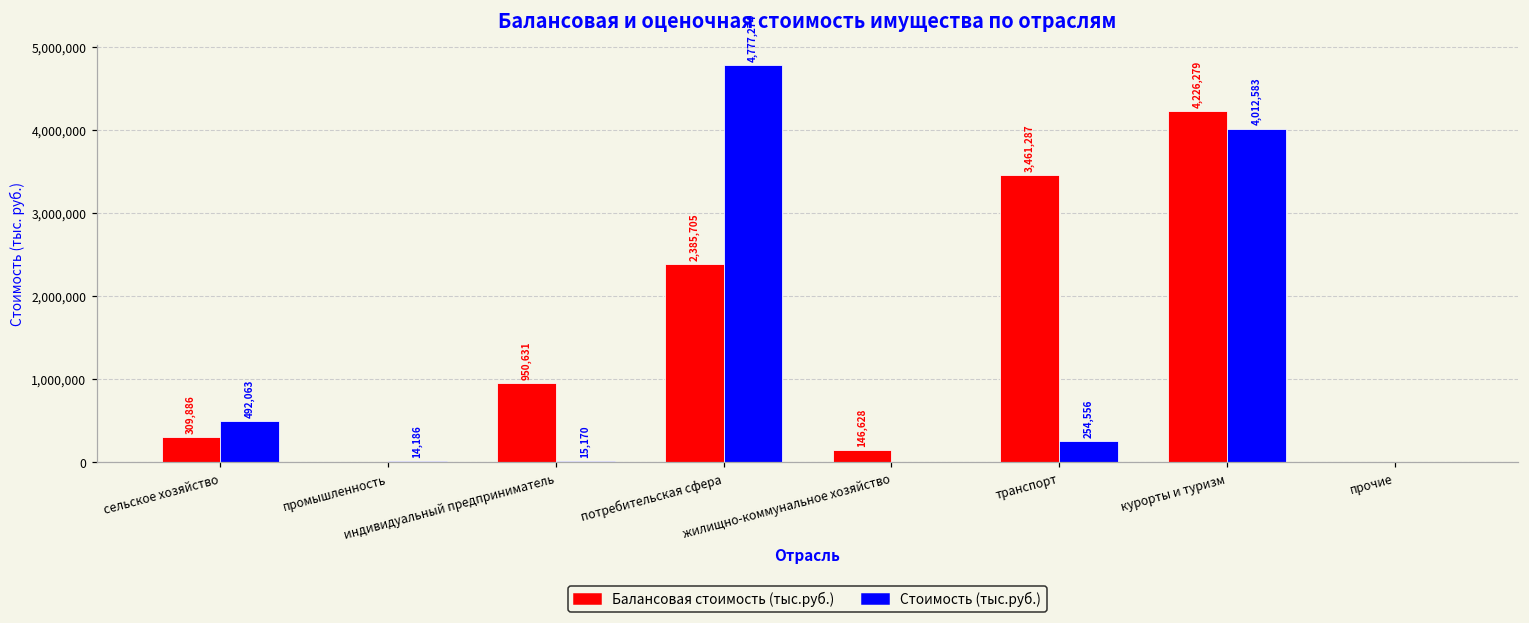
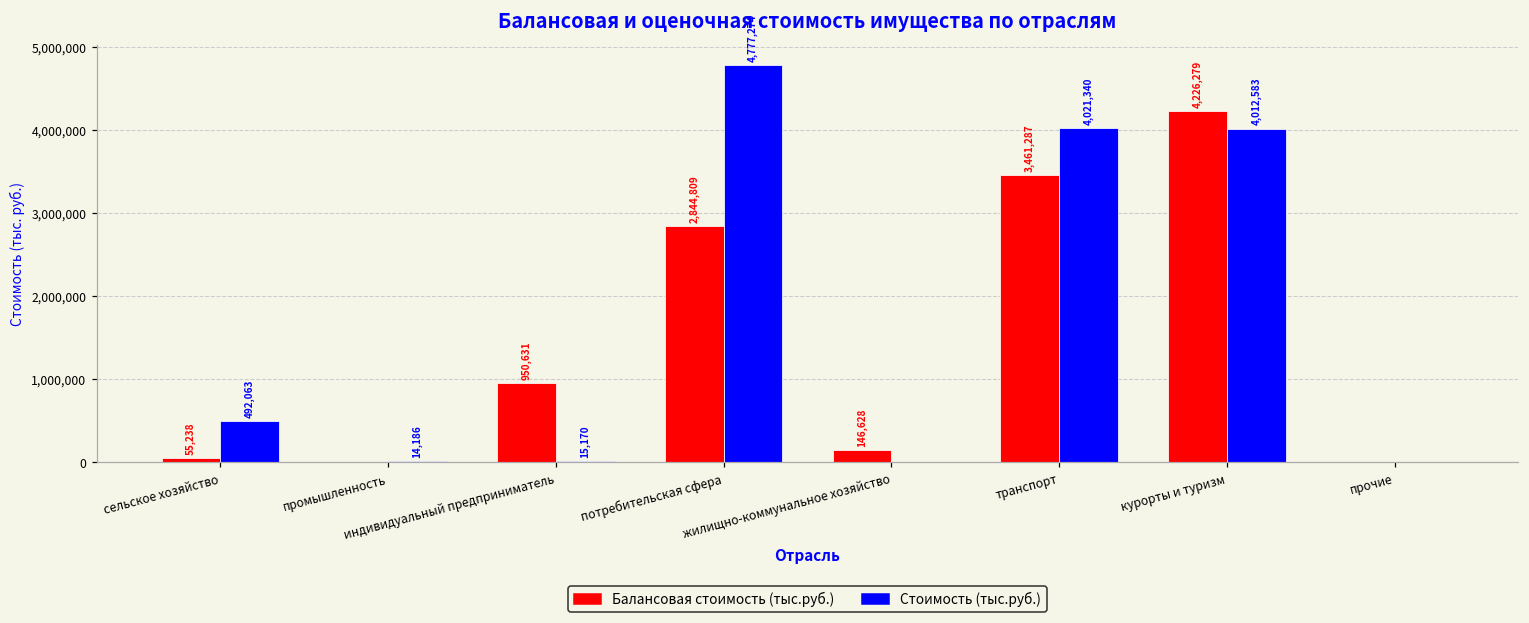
Балансовая стоимость (тыс.руб.), сельское хозяйство: 309,886 -> 55,238
Балансовая стоимость (тыс.руб.), потребительская сфера: 2,385,705 -> 2,844,809
Стоимость (тыс.руб.), транспорт: 254,556 -> 4,021,340
